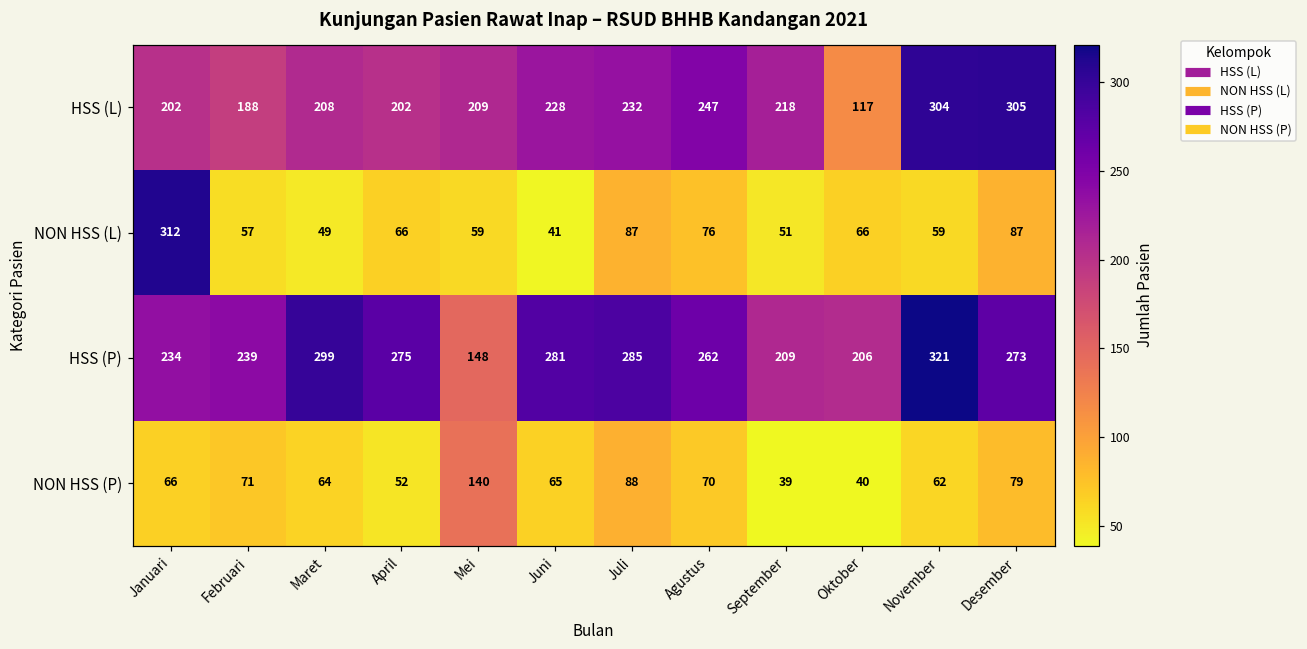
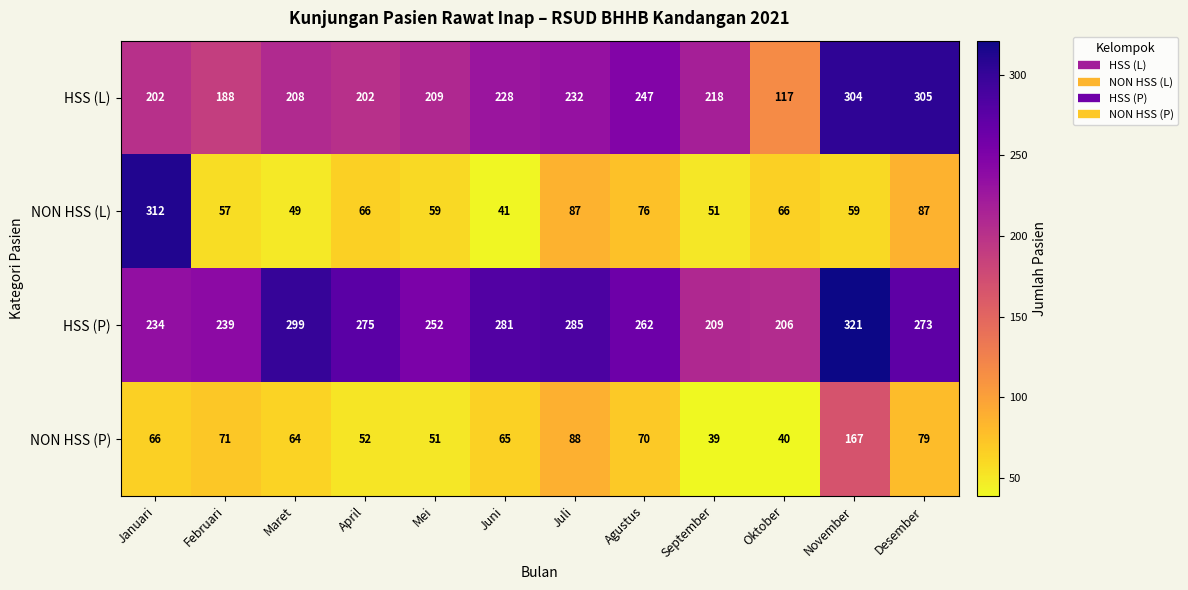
HSS (P), Mei: 148 -> 252
NON HSS (P), Mei: 140 -> 51
NON HSS (P), November: 62 -> 167
